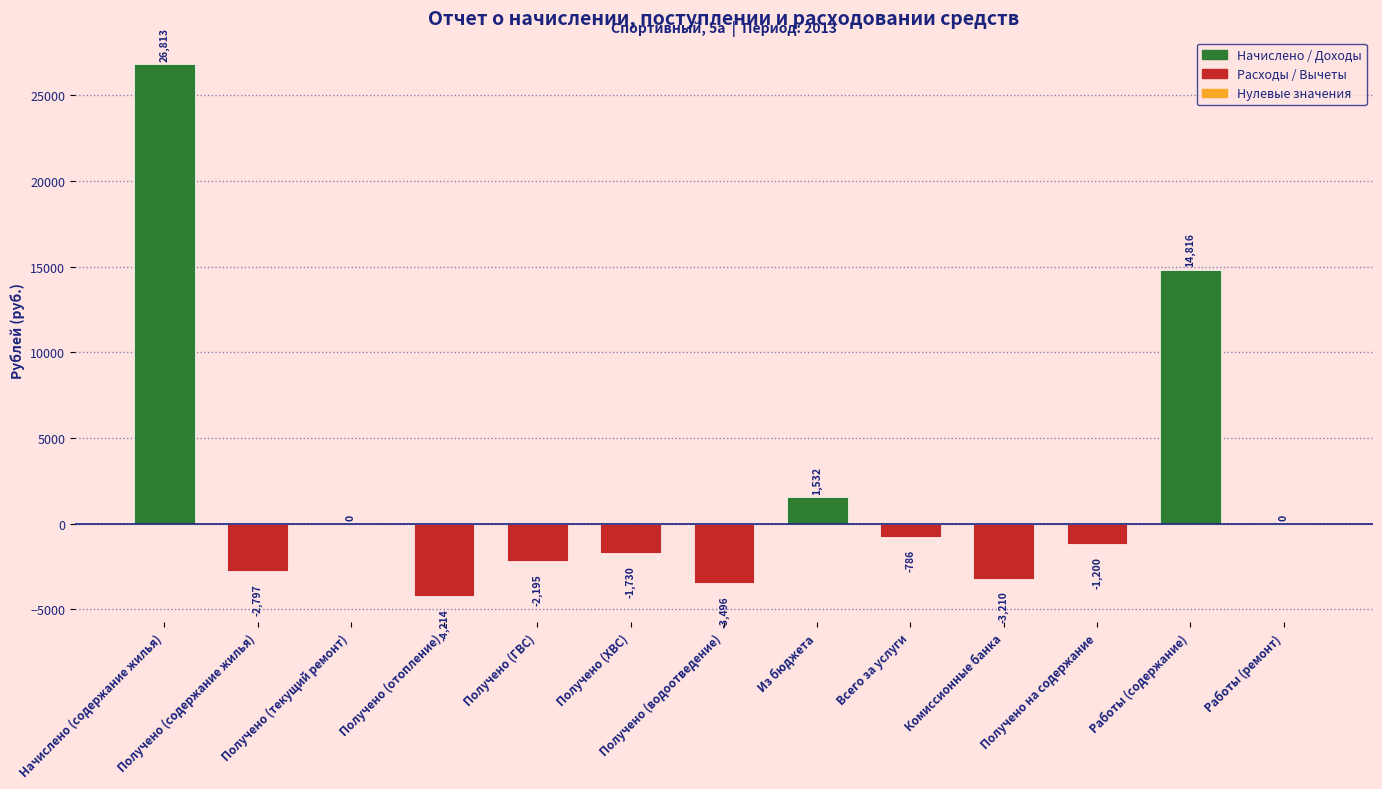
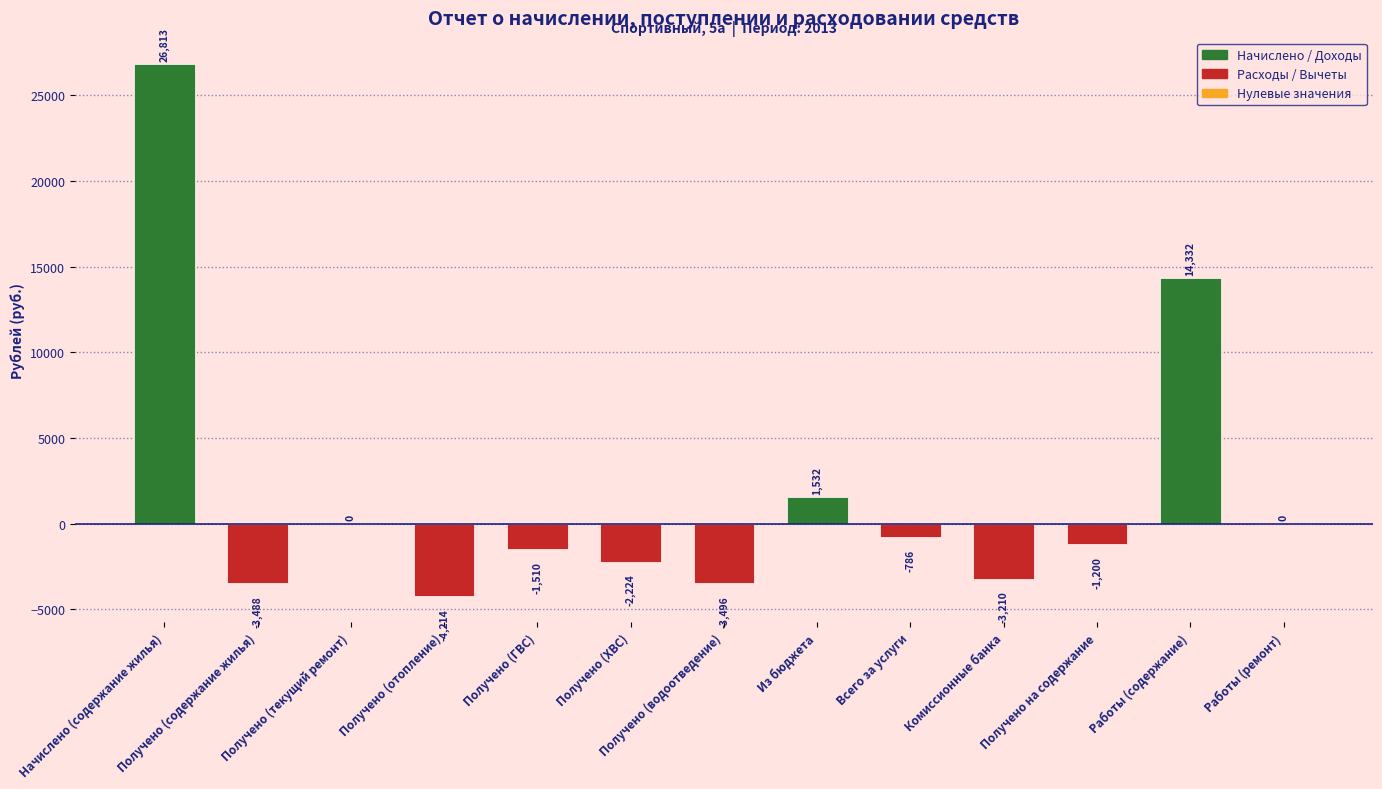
Получено (содержание жилья): -2,797 -> -3,488
Получено (ГВС): -2,195 -> -1,510
Получено (ХВС): -1,730 -> -2,224
Работы (содержание): 14,816 -> 14,332
